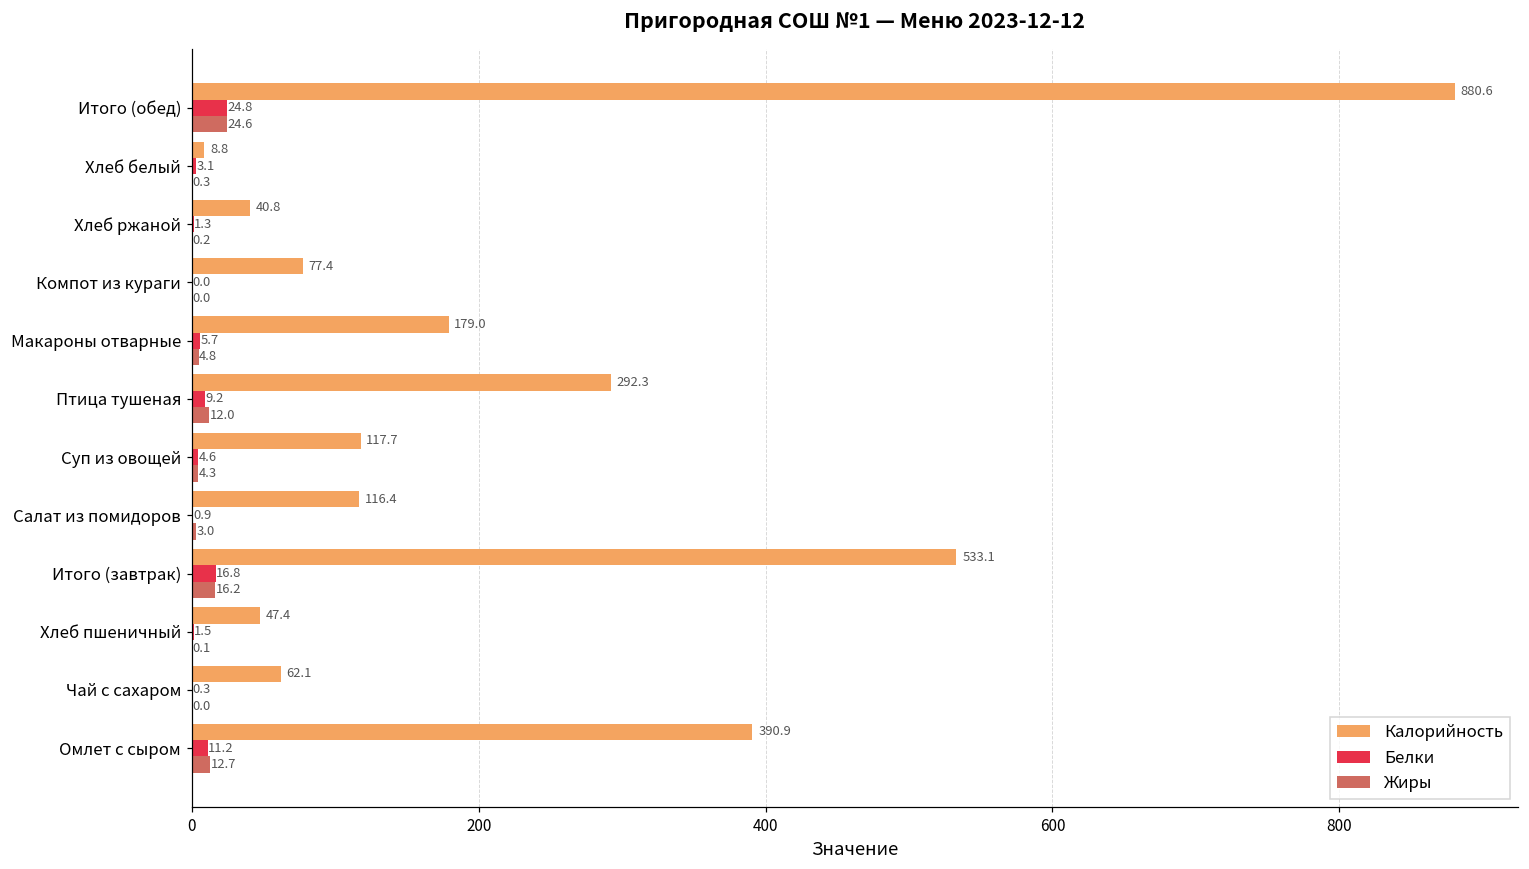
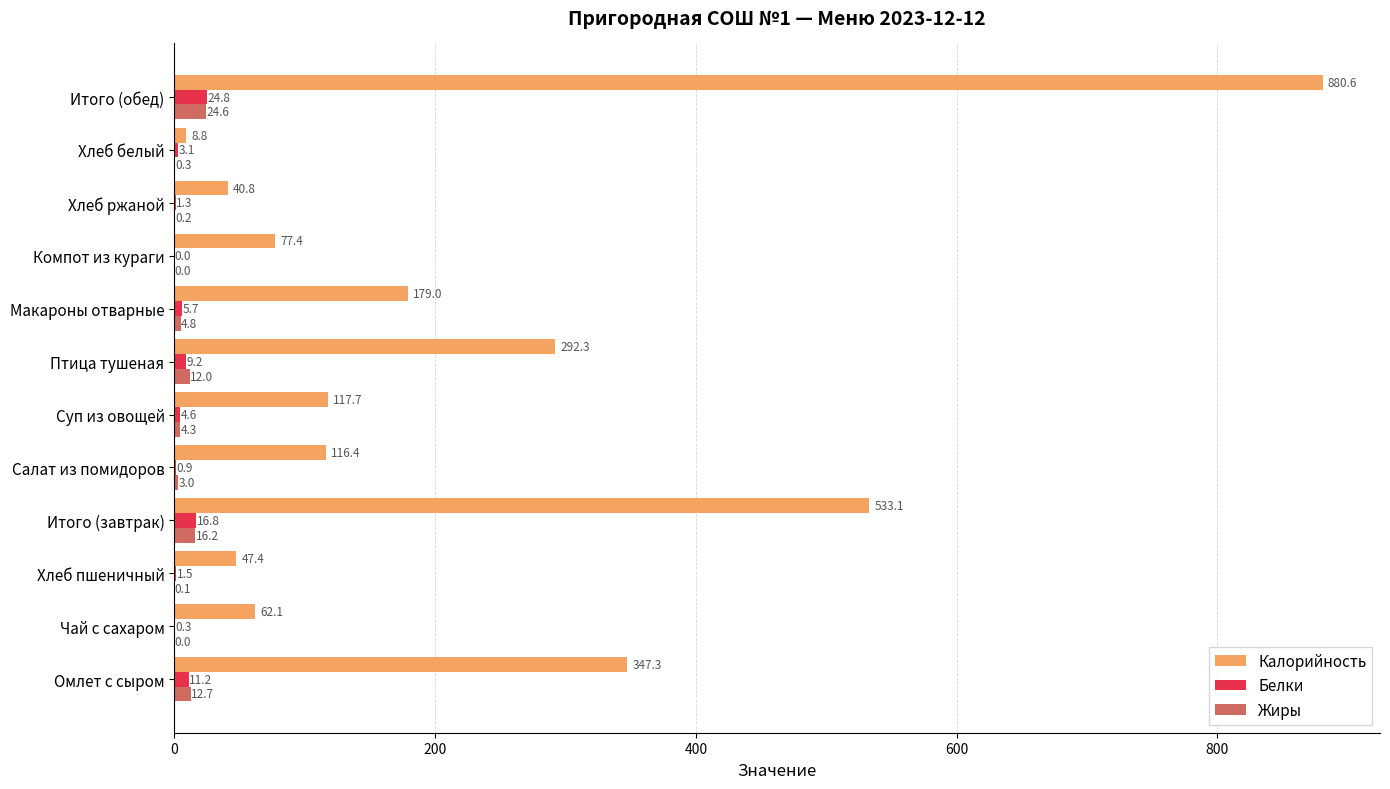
Калорийность, Омлет с сыром: 390.9 -> 347.3
